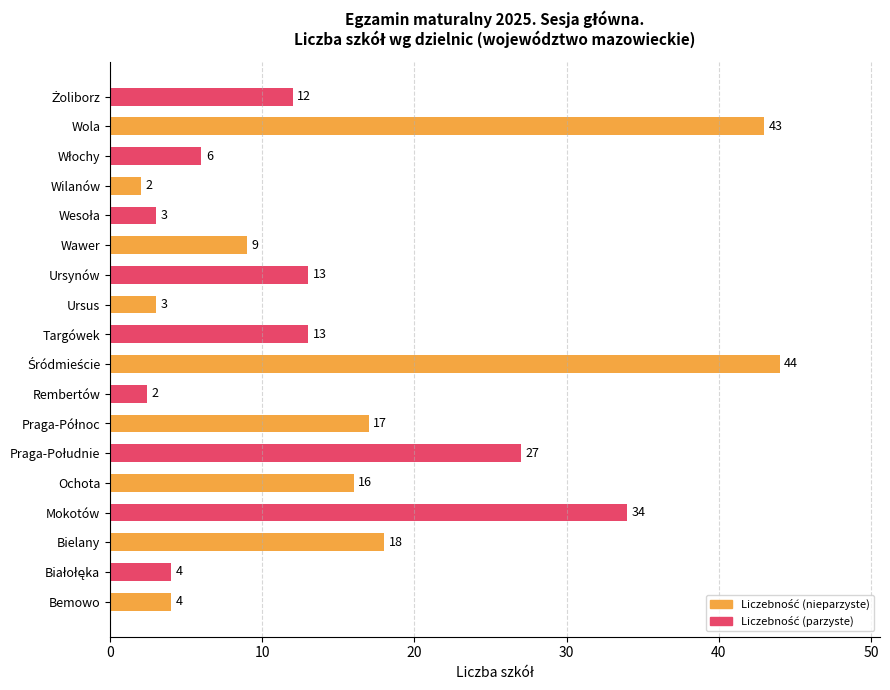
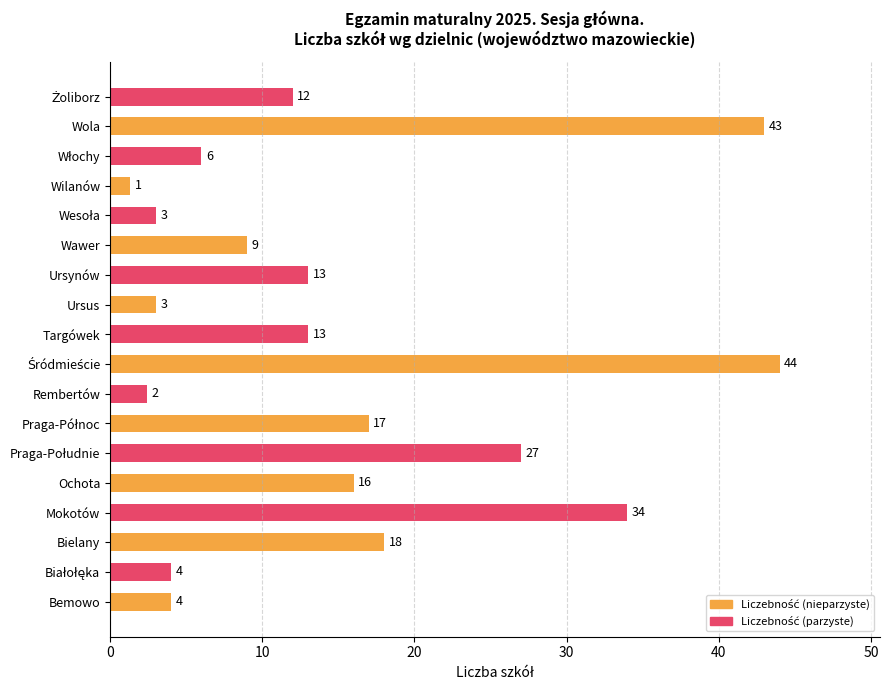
Wilanów: 2 -> 1
